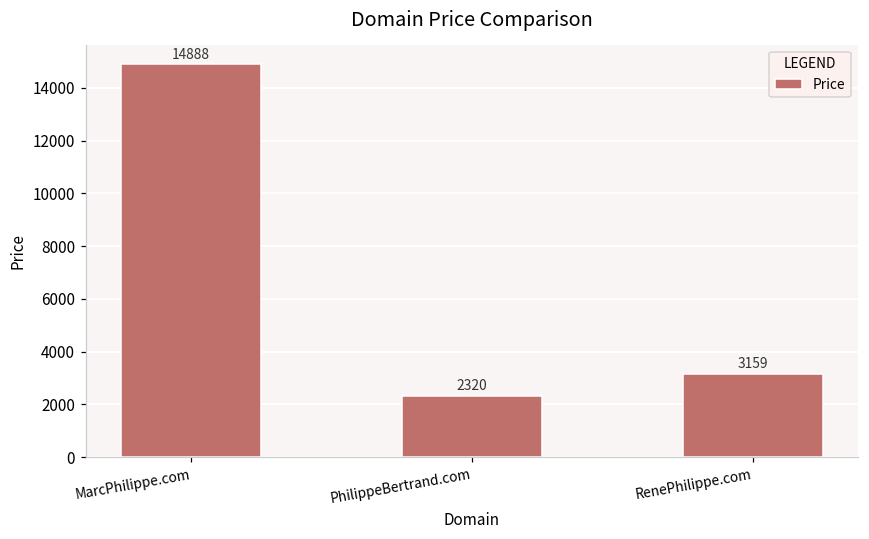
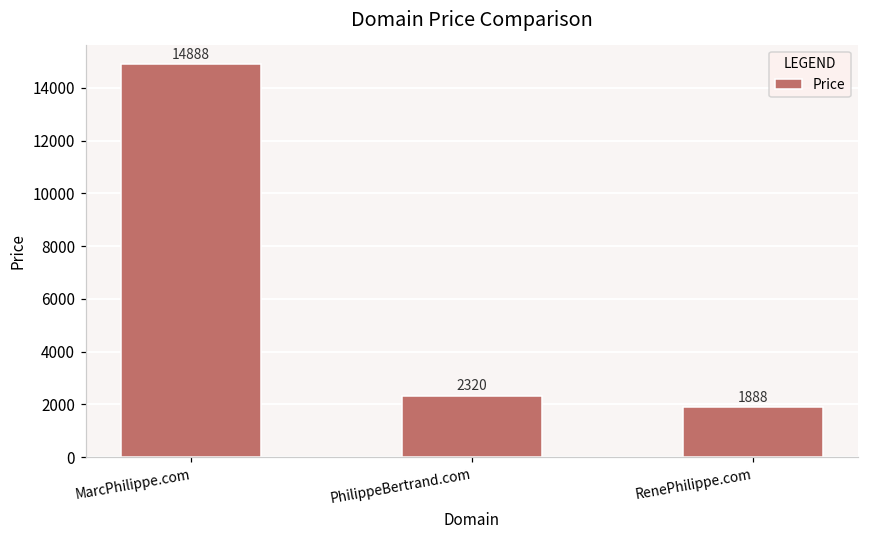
RenePhilippe.com: 3159 -> 1888
